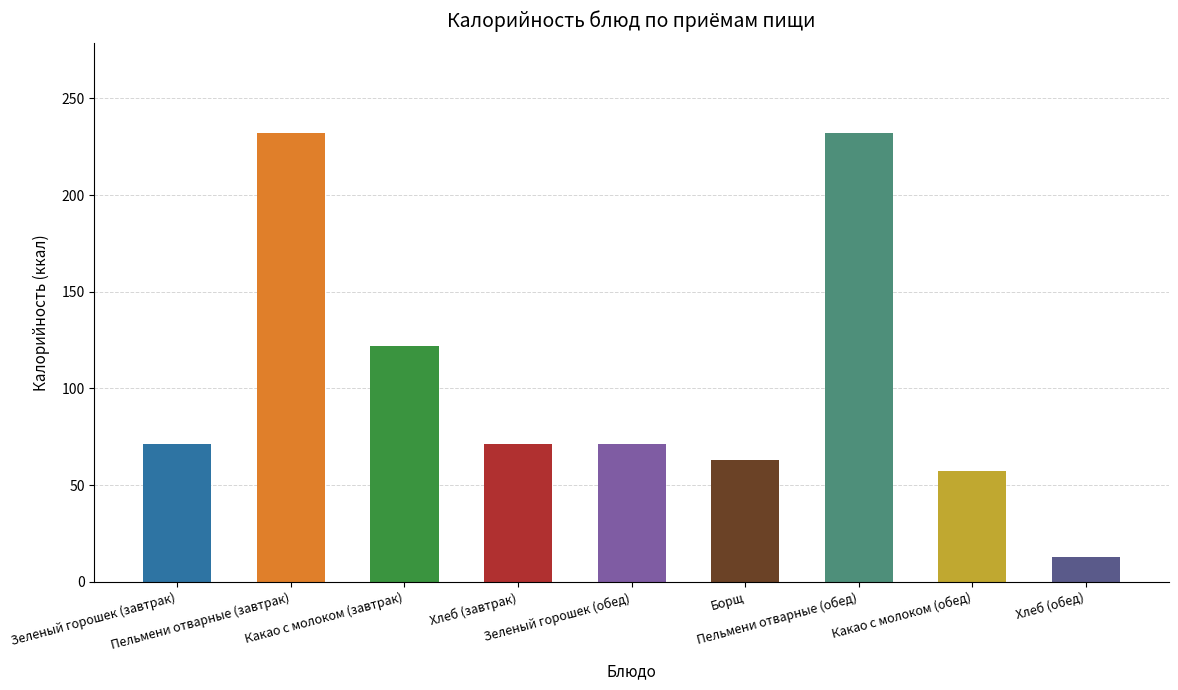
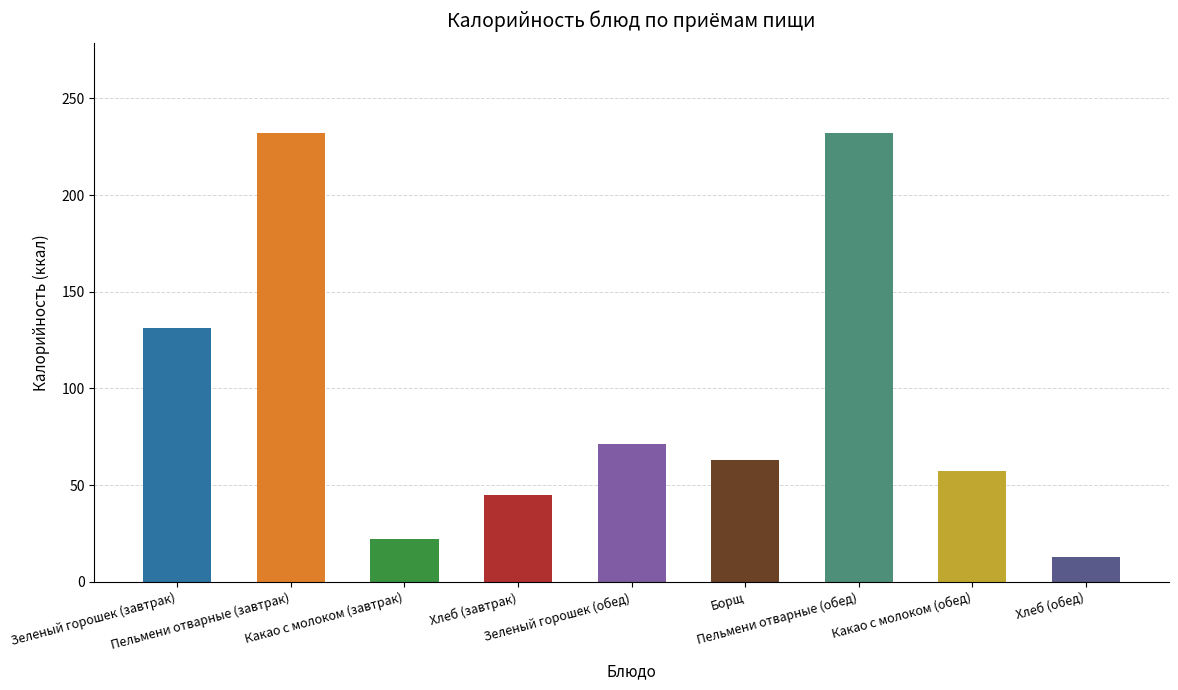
Зеленый горошек (завтрак): 71 -> 131
Какао с молоком (завтрак): 122 -> 22
Хлеб (завтрак): 71 -> 45
